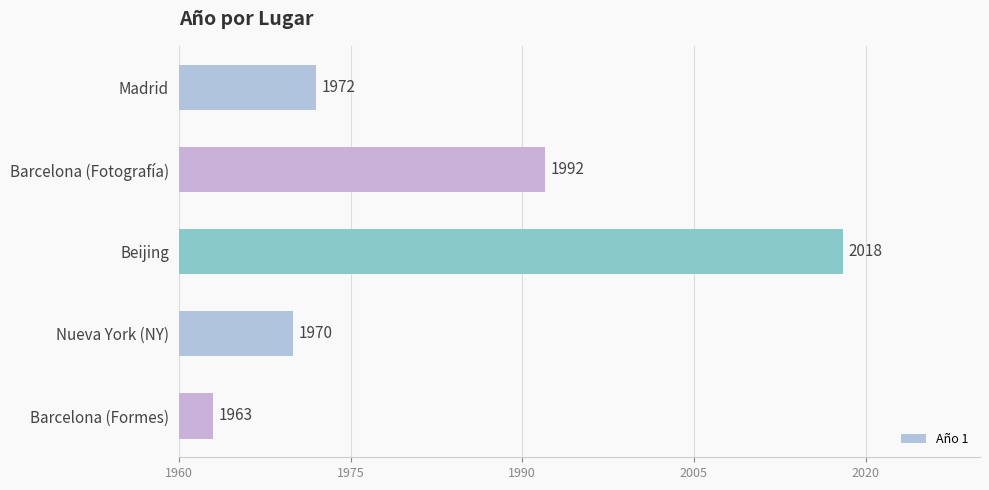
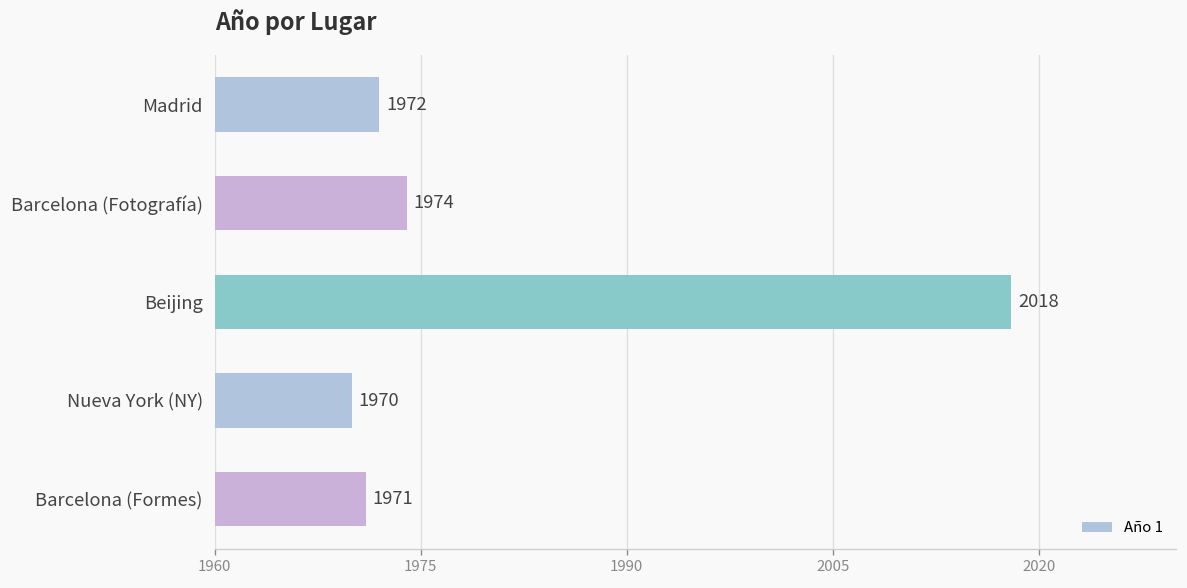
Barcelona (Fotografía): 1992 -> 1974
Barcelona (Formes): 1963 -> 1971
